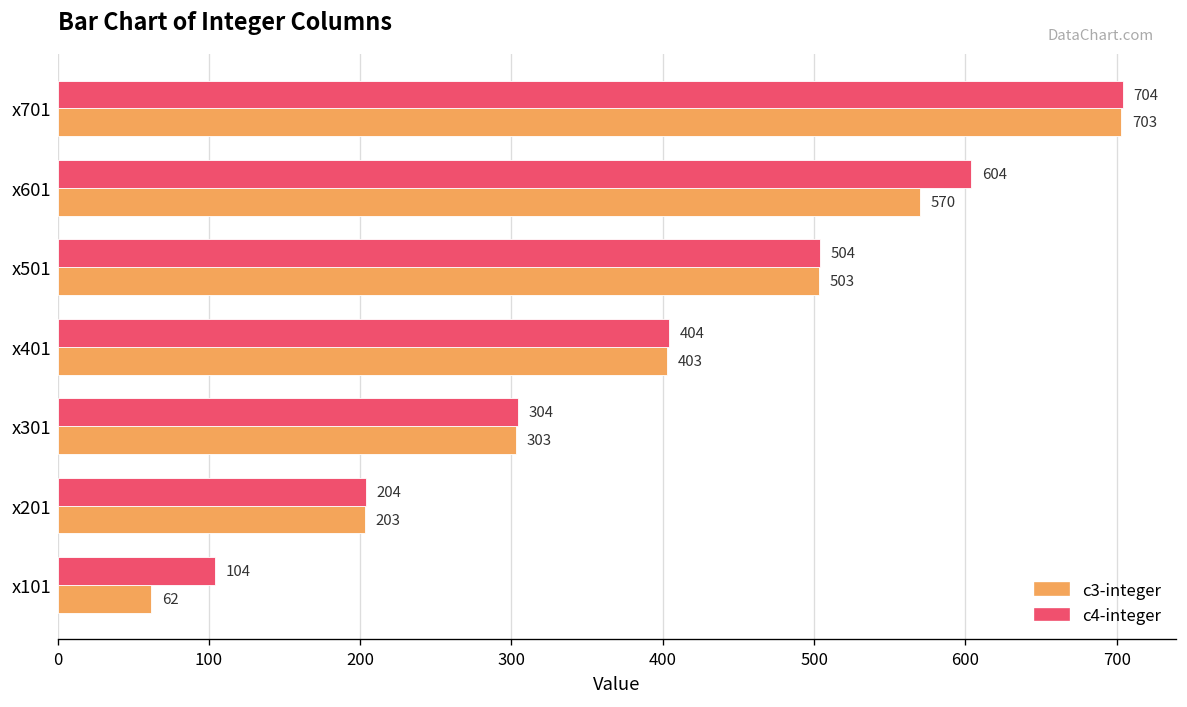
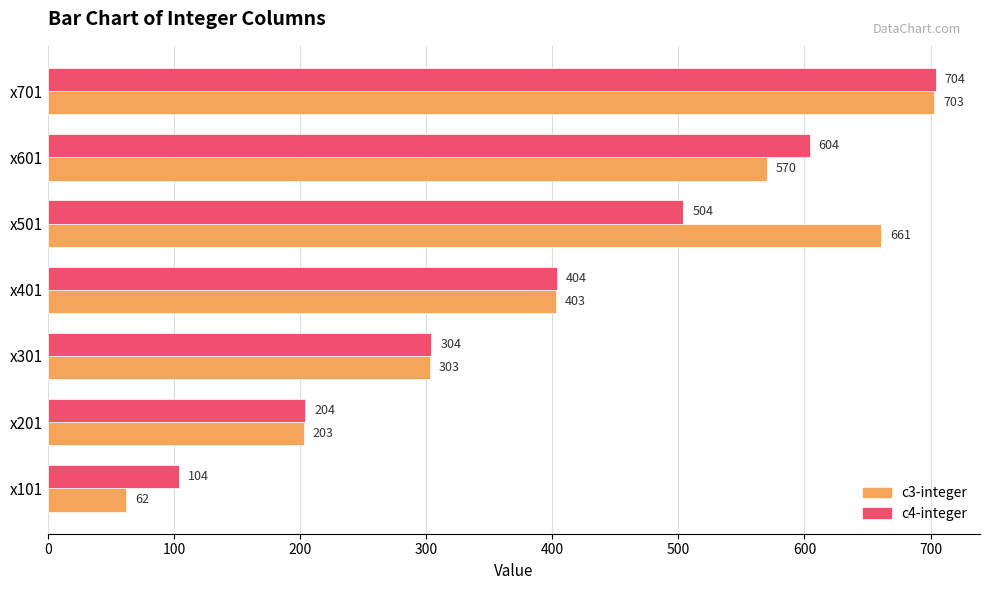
c3-integer, x501: 503 -> 661
